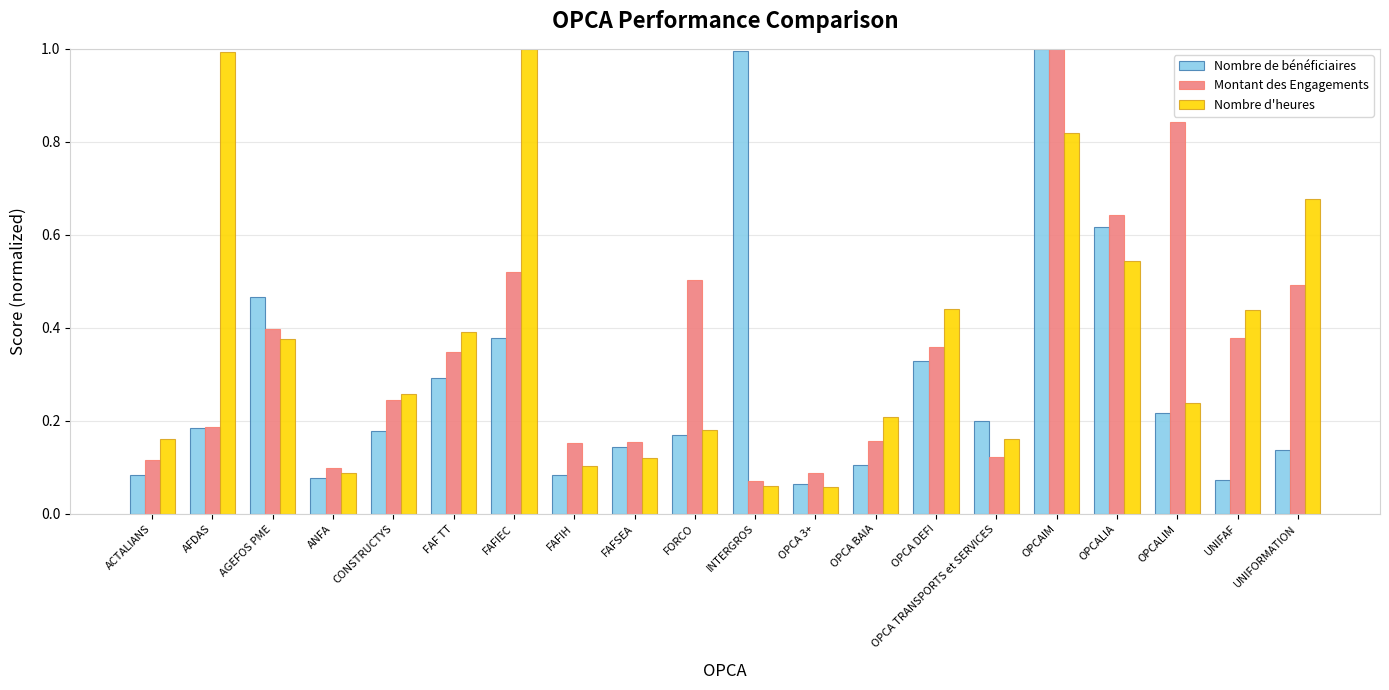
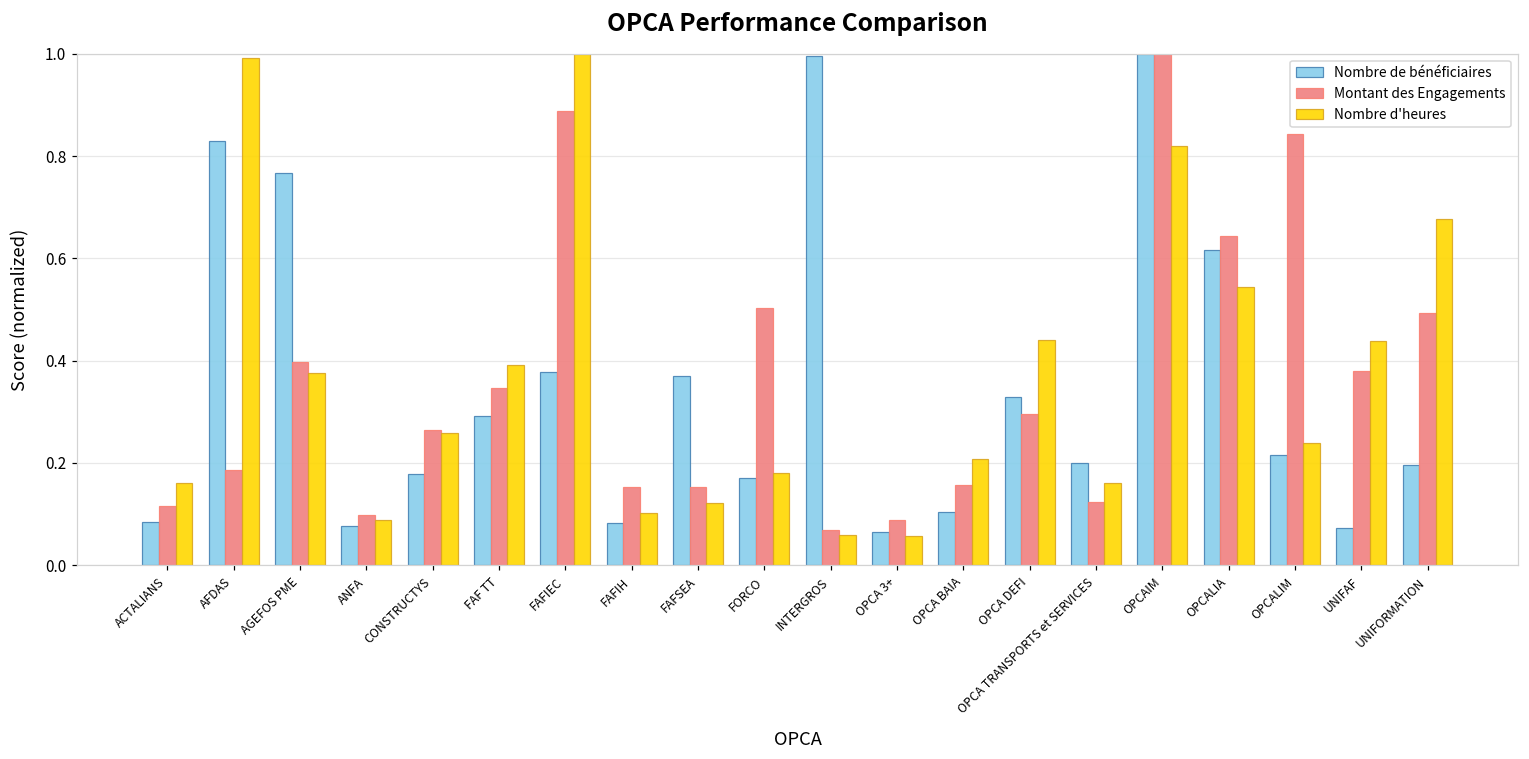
Nombre de bénéficiaires, AFDAS: 0.18 -> 0.83
Nombre de bénéficiaires, AGEFOS PME: 0.47 -> 0.77
Montant des Engagements, CONSTRUCTYS: 0.25 -> 0.27
Montant des Engagements, FAFIEC: 0.52 -> 0.89
Nombre de bénéficiaires, FAFSEA: 0.14 -> 0.37
Montant des Engagements, OPCA DEFI: 0.36 -> 0.30
Nombre de bénéficiaires, UNIFORMATION: 0.14 -> 0.20
